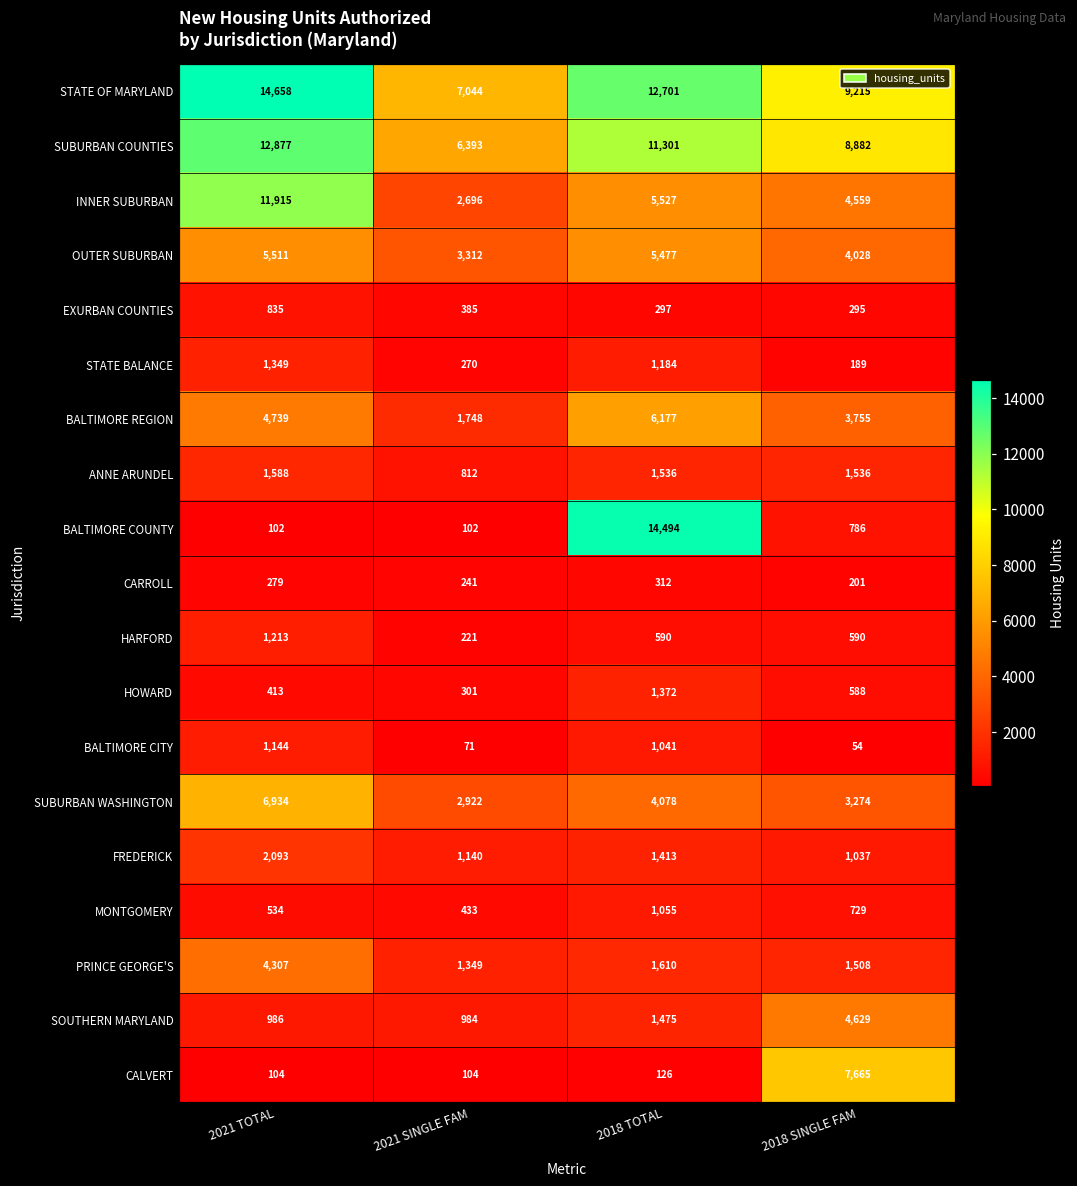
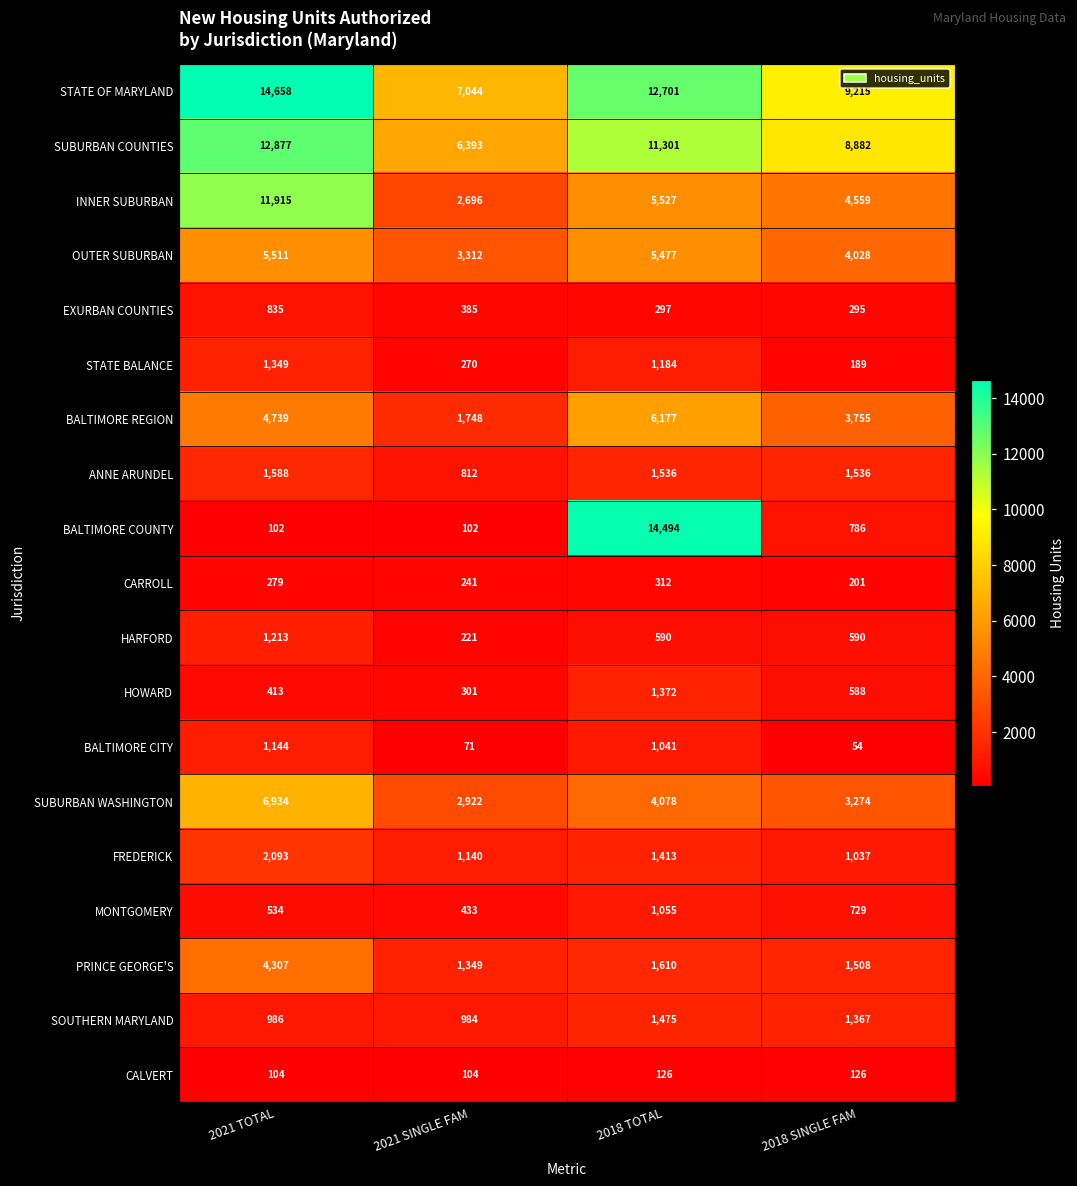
SOUTHERN MARYLAND, 2018 SINGLE FAM: 4,629 -> 1,367
CALVERT, 2018 SINGLE FAM: 7,665 -> 126
